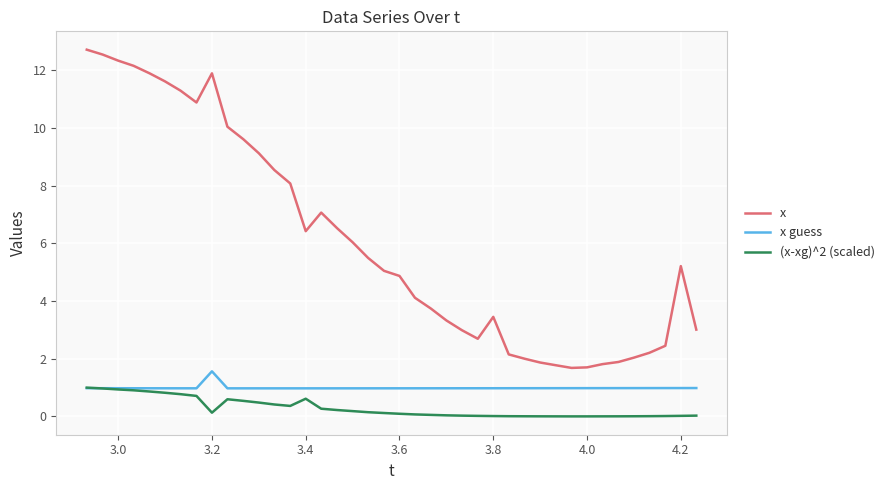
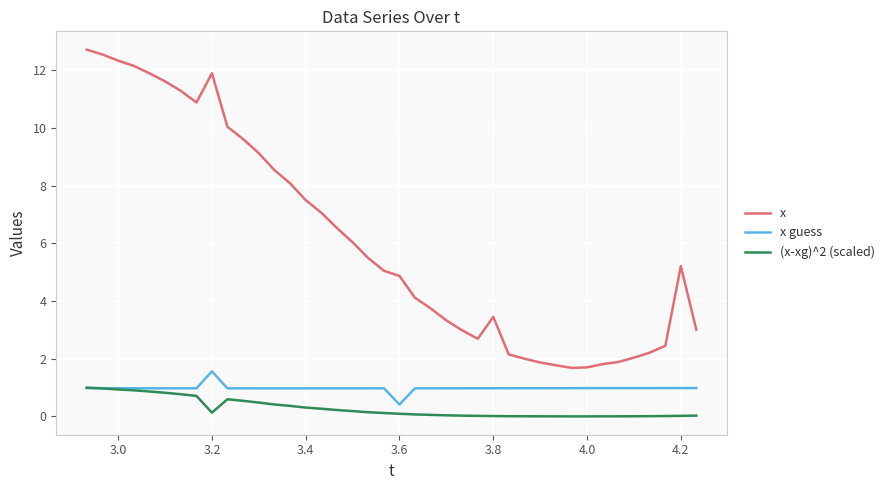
x, 3.4: 6.4 -> 7.5
(x-xg)^2 (scaled), 3.4: 0.6 -> 0.3
x guess, 3.6: 1.0 -> 0.4
